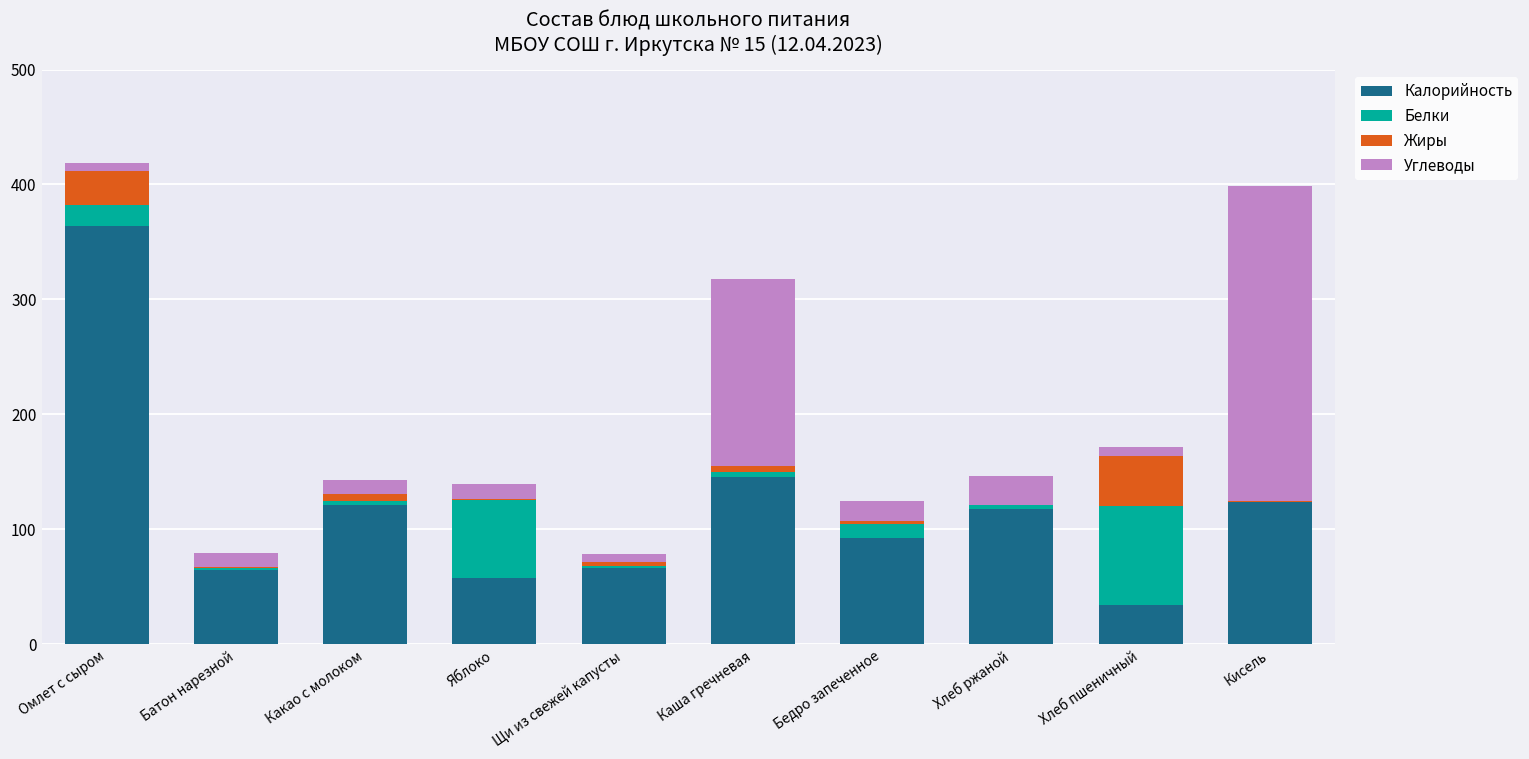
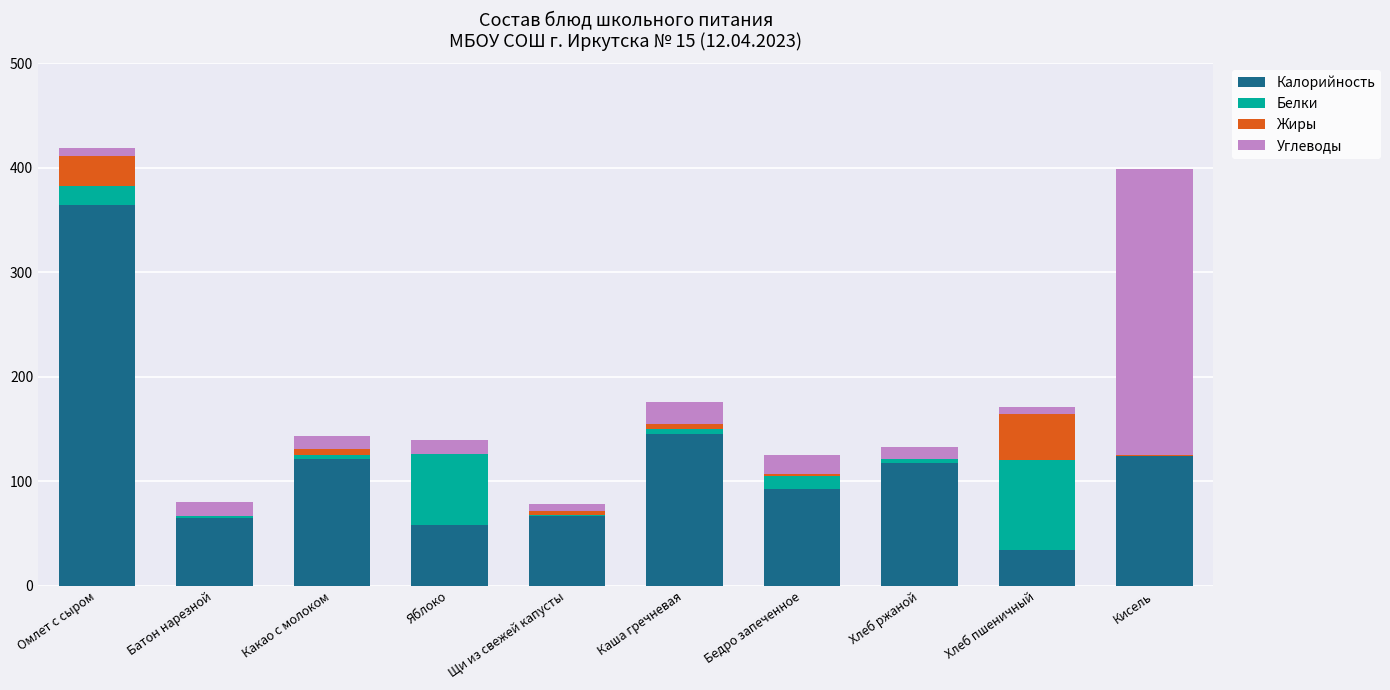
Углеводы, Каша гречневая: 163 -> 21
Углеводы, Хлеб ржаной: 25 -> 12
